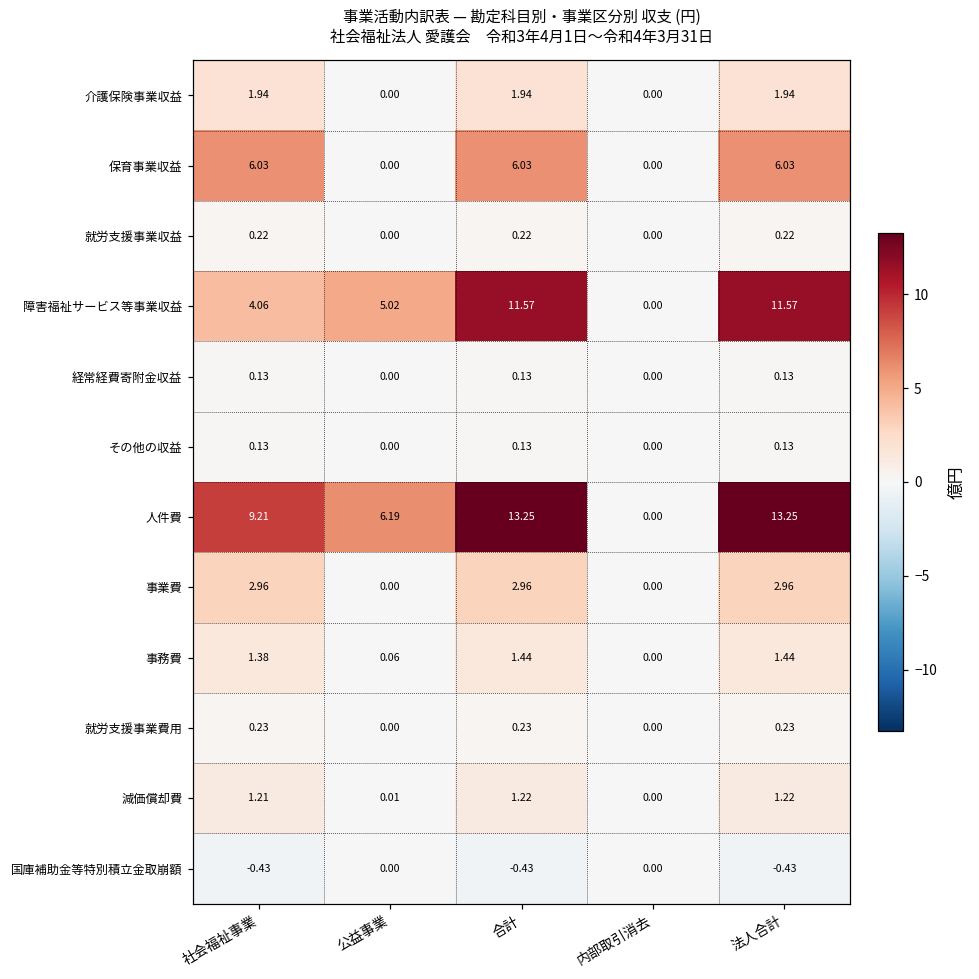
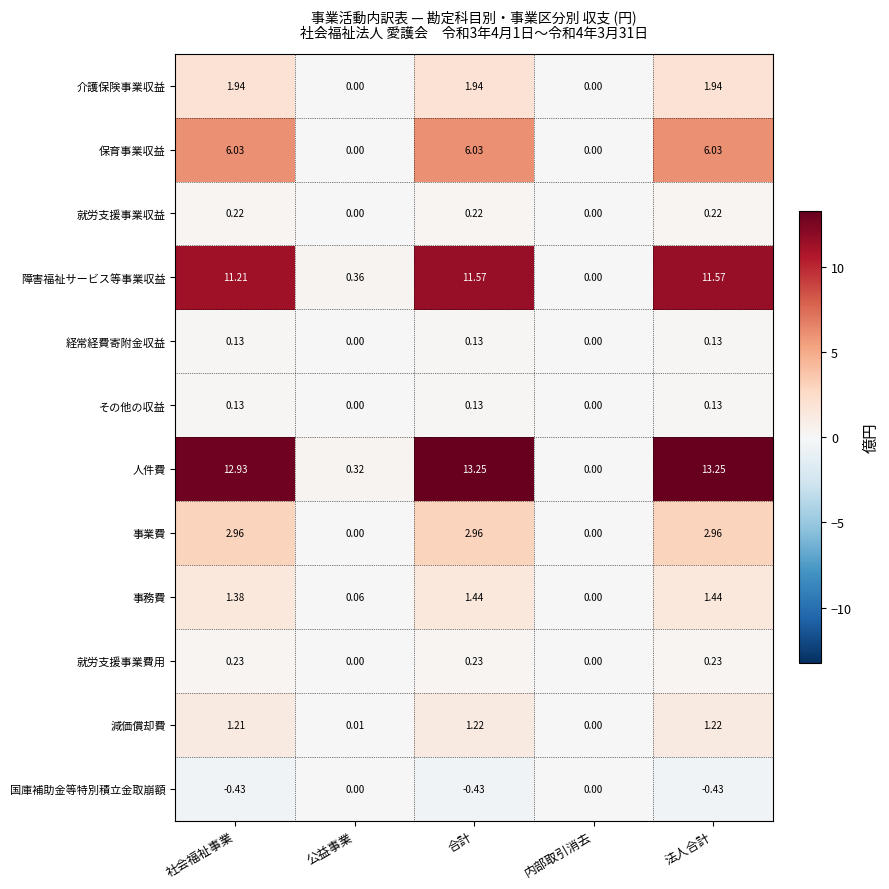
障害福祉サービス等事業収益, 社会福祉事業: 4.06 -> 11.21
障害福祉サービス等事業収益, 公益事業: 5.02 -> 0.36
人件費, 社会福祉事業: 9.21 -> 12.93
人件費, 公益事業: 6.19 -> 0.32
